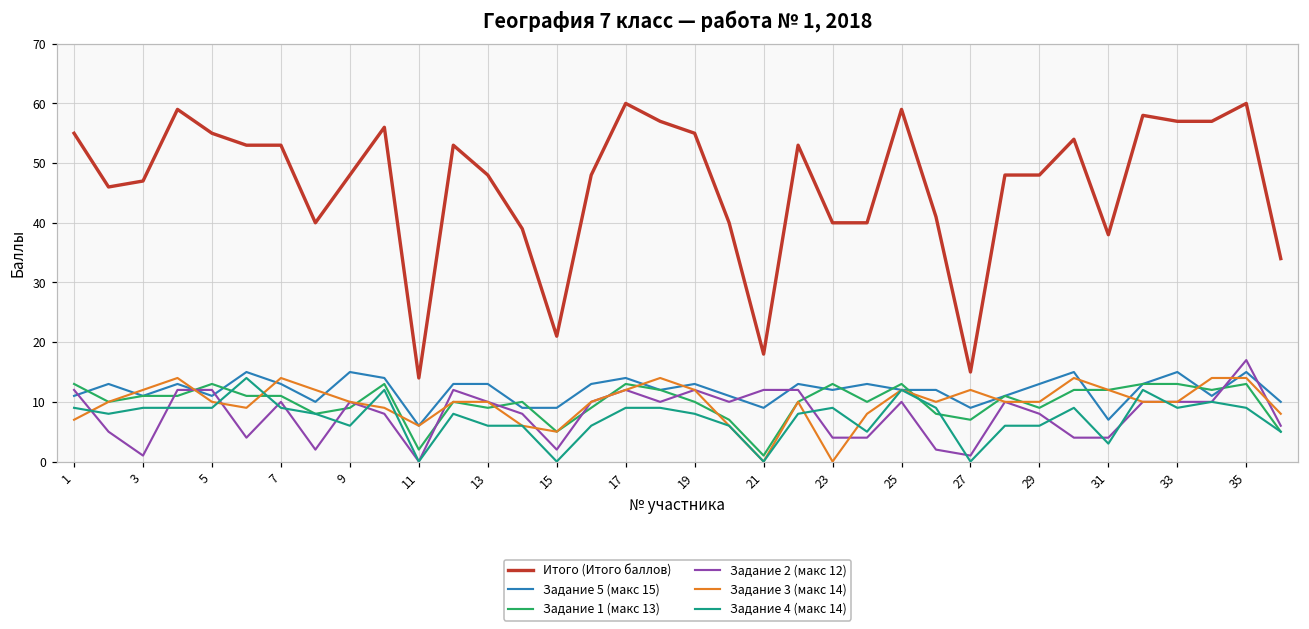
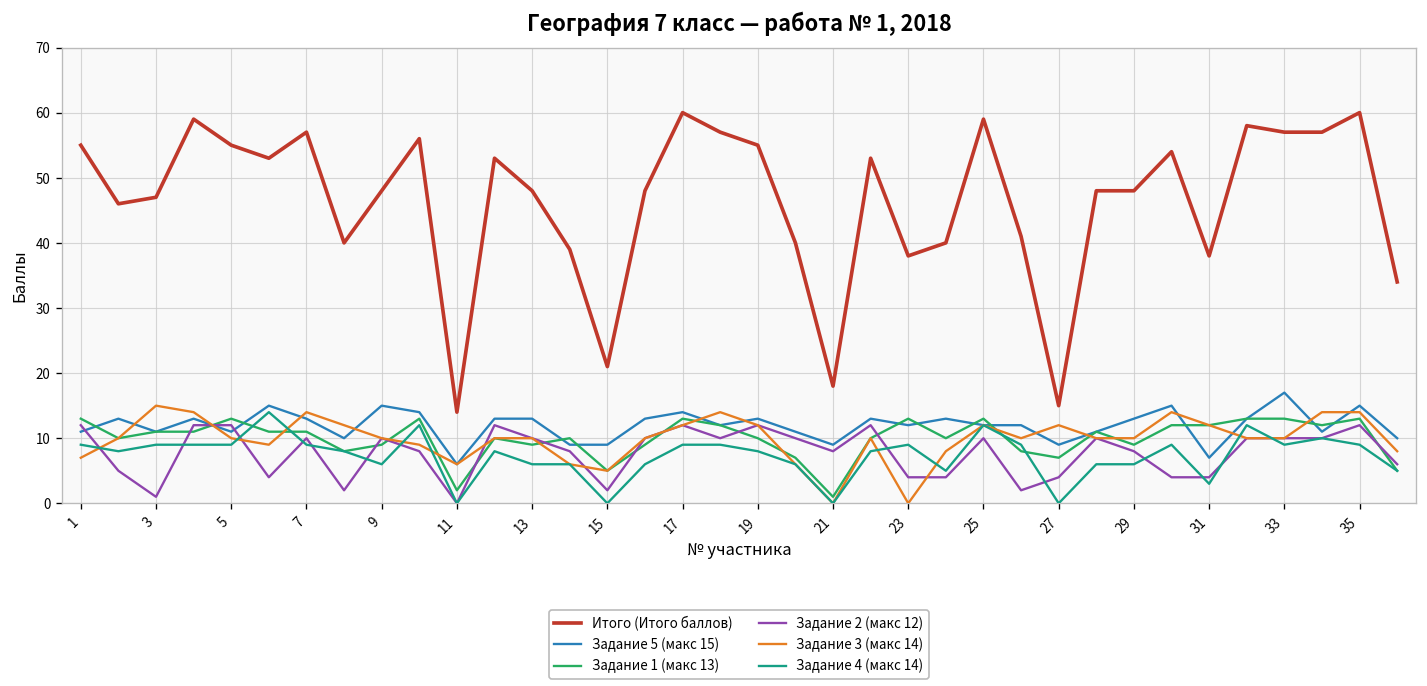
Задание 3 (макс 14), 3: 12 -> 15
Итого (Итого баллов), 7: 53 -> 57
Задание 2 (макс 12), 21: 12 -> 8
Итого (Итого баллов), 23: 40 -> 38
Задание 2 (макс 12), 27: 1 -> 4
Задание 5 (макс 15), 33: 15 -> 17
Задание 2 (макс 12), 35: 17 -> 12
